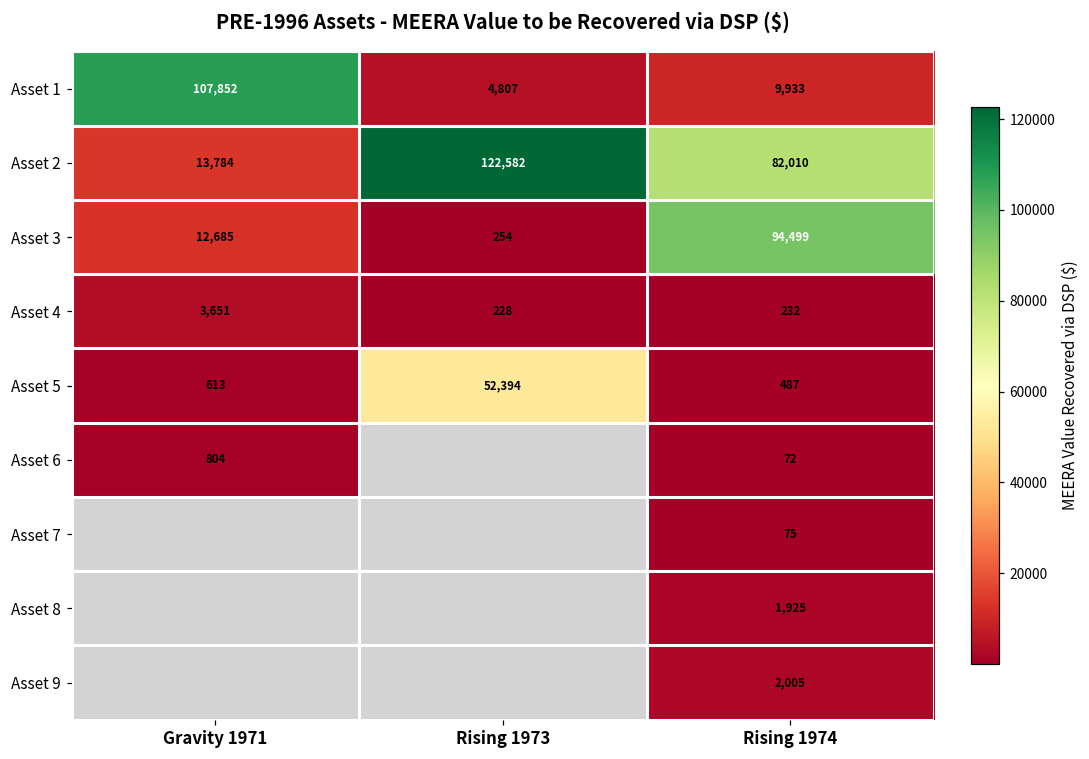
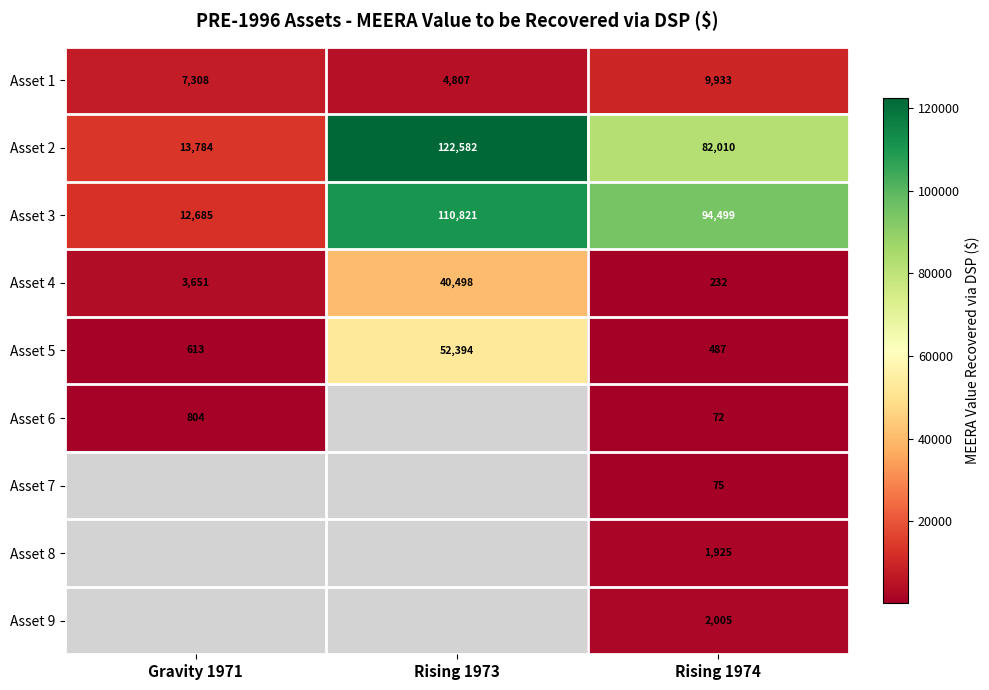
Asset 1, Gravity 1971: 107,852 -> 7,308
Asset 3, Rising 1973: 254 -> 110,821
Asset 4, Rising 1973: 228 -> 40,498
